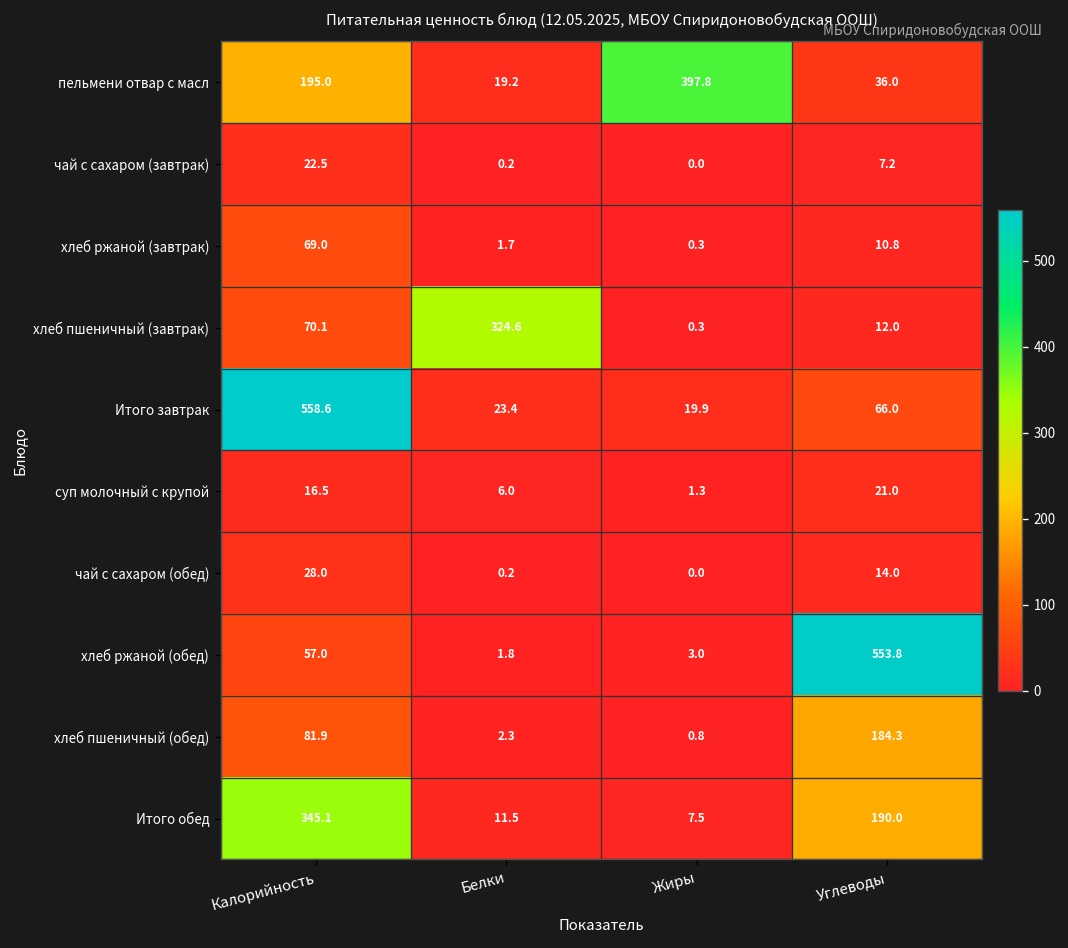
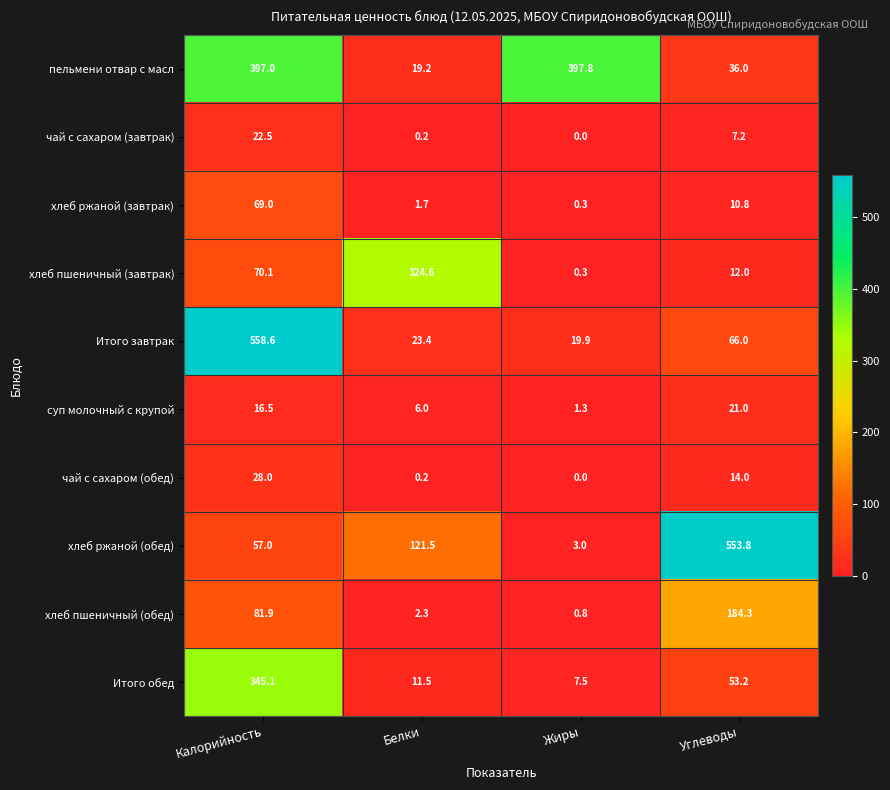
пельмени отвар с масл, Калорийность: 195.0 -> 397.0
хлеб ржаной (обед), Белки: 1.8 -> 121.5
Итого обед, Углеводы: 190.0 -> 53.2
